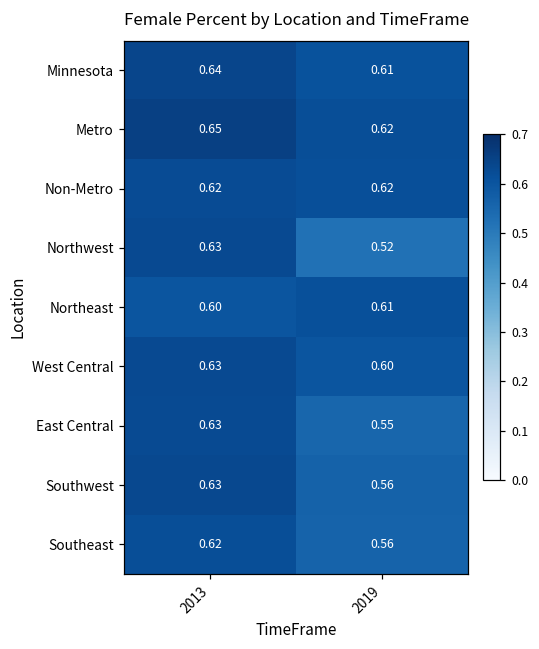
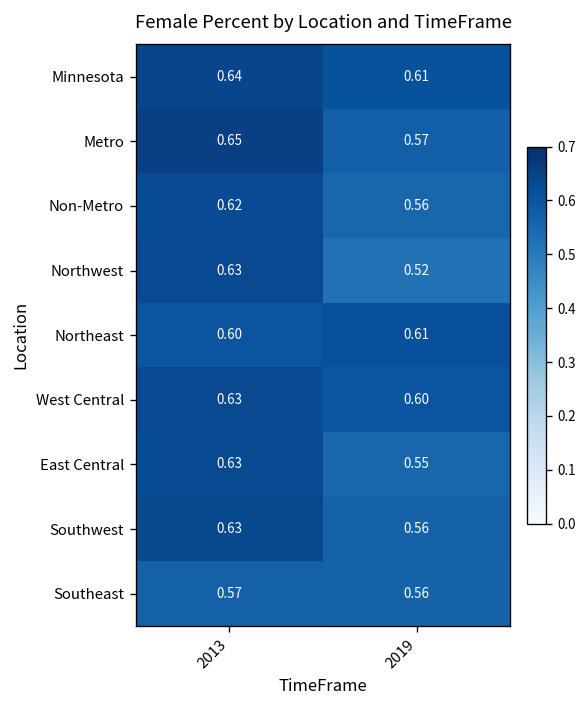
Metro, 2019: 0.62 -> 0.57
Non-Metro, 2019: 0.62 -> 0.56
Southeast, 2013: 0.62 -> 0.57
